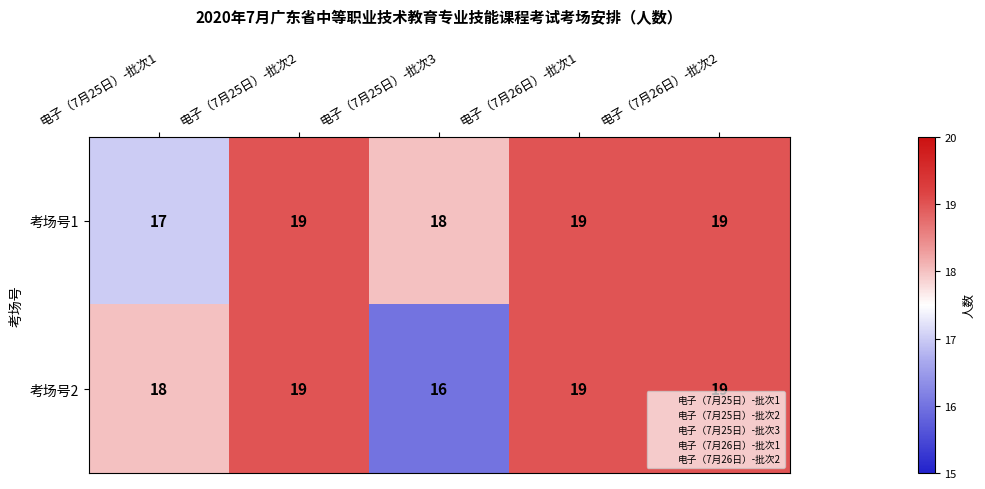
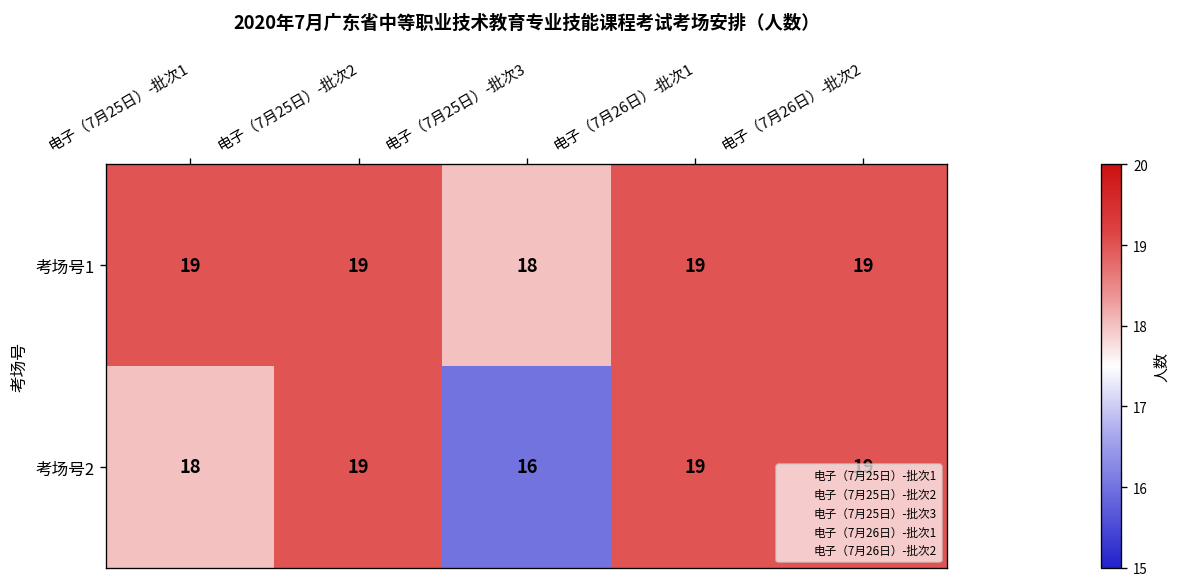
考场号1, 电子（7月25日）-批次1: 17 -> 19
